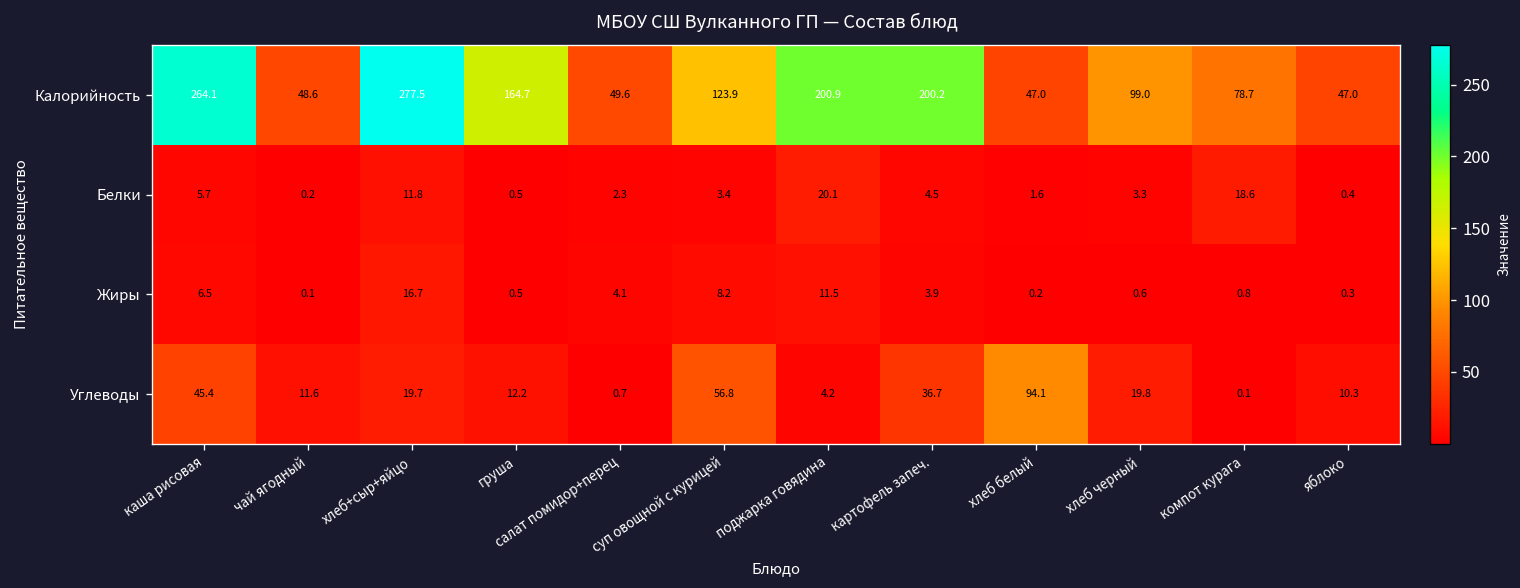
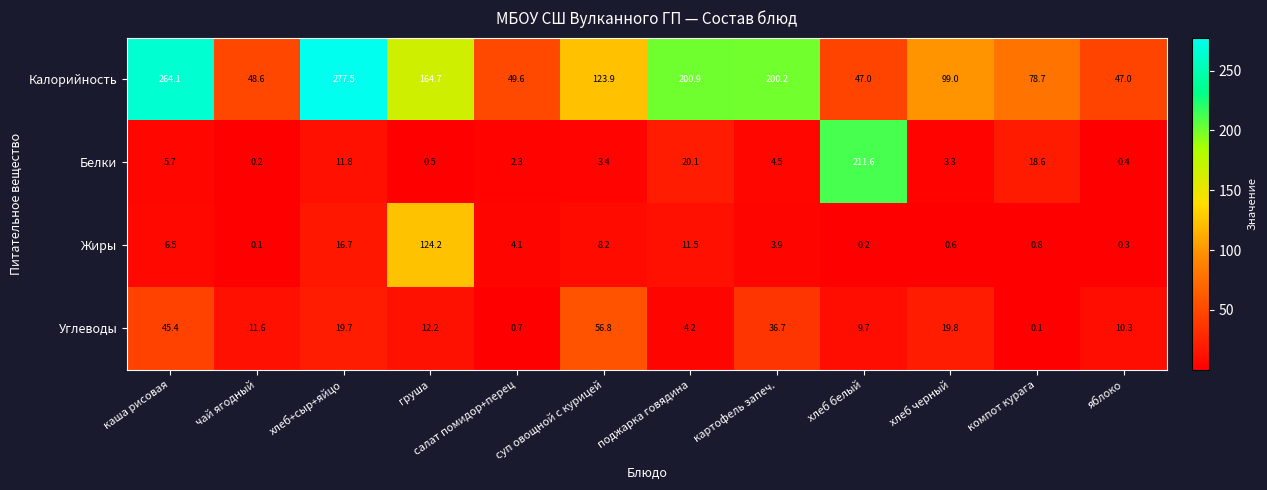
Белки, хлеб белый: 1.6 -> 211.6
Жиры, груша: 0.5 -> 124.2
Углеводы, хлеб белый: 94.1 -> 9.7
